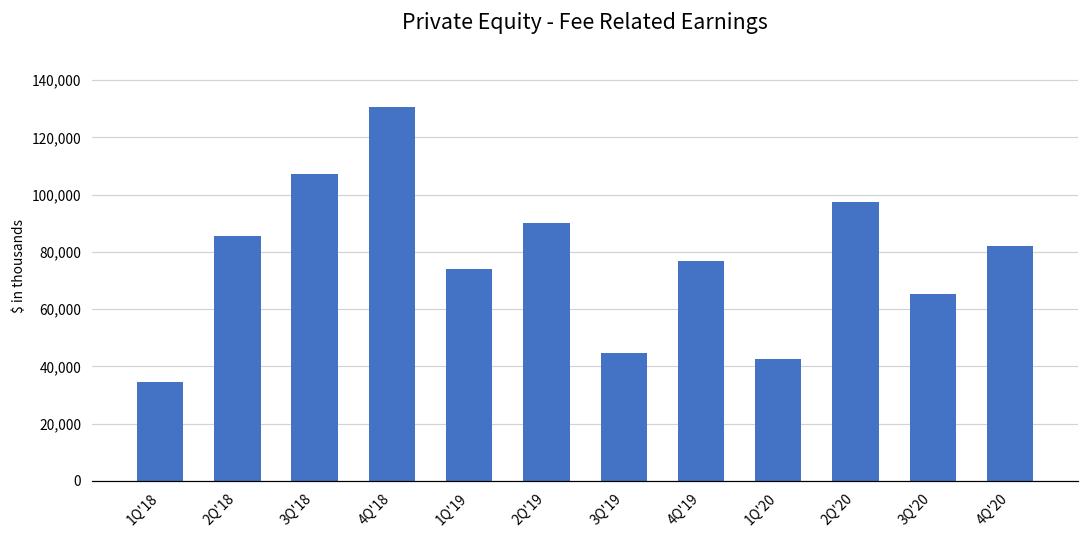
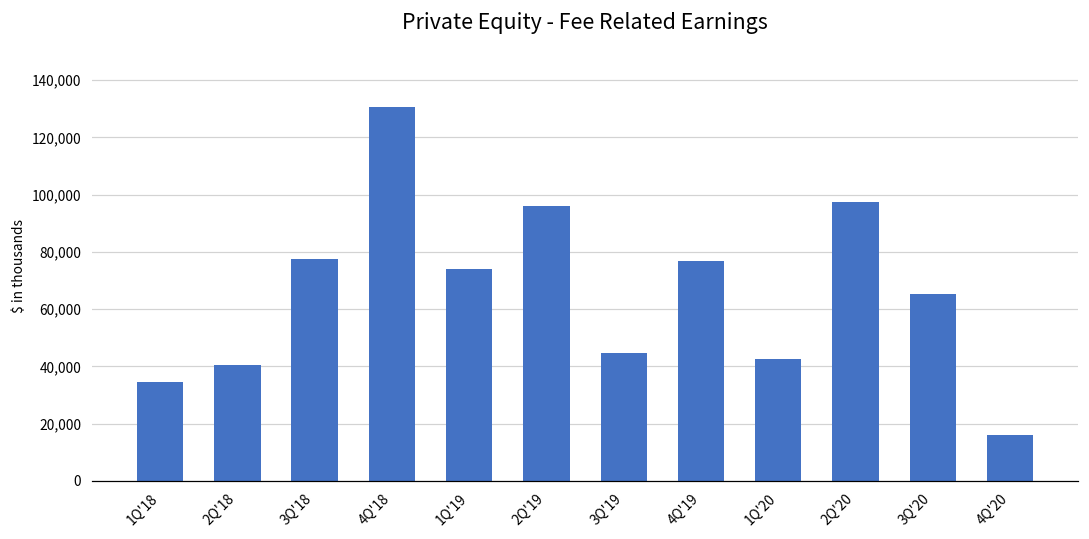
2Q'18: 86,000 -> 41,000
3Q'18: 107,000 -> 78,000
2Q'19: 90,000 -> 96,000
4Q'20: 82,000 -> 16,000
